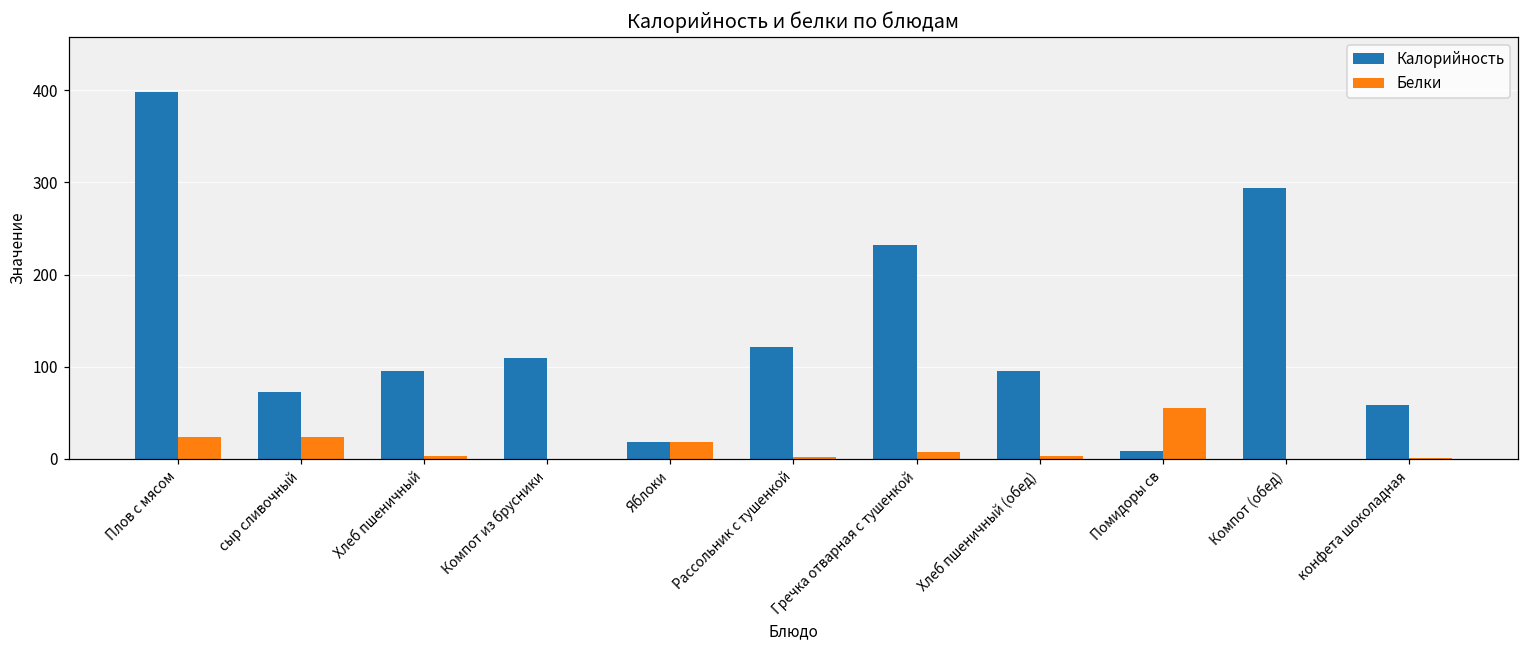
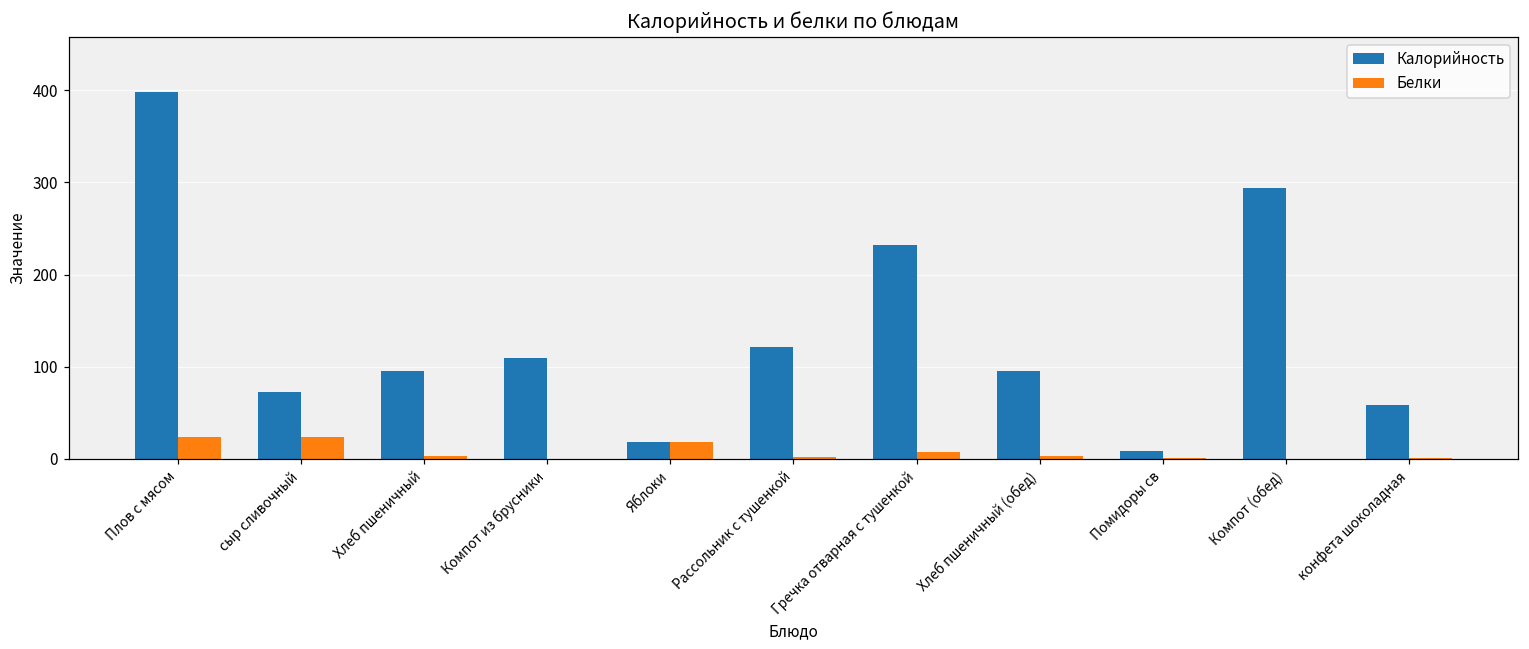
Белки, Помидоры св: 60 -> 0
